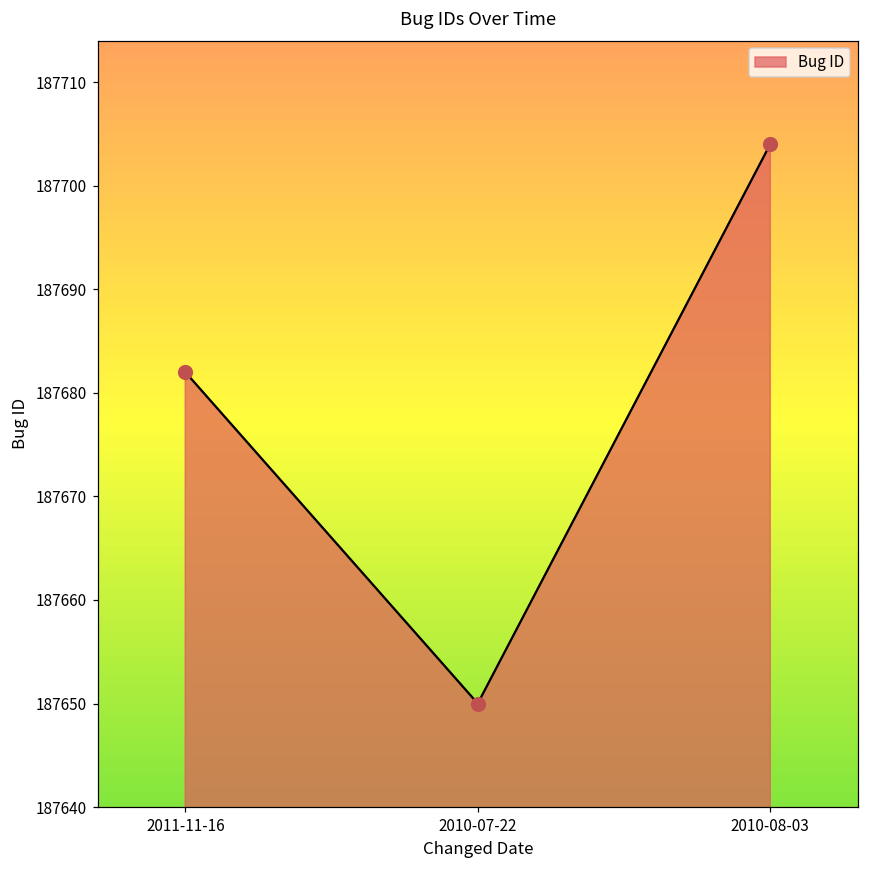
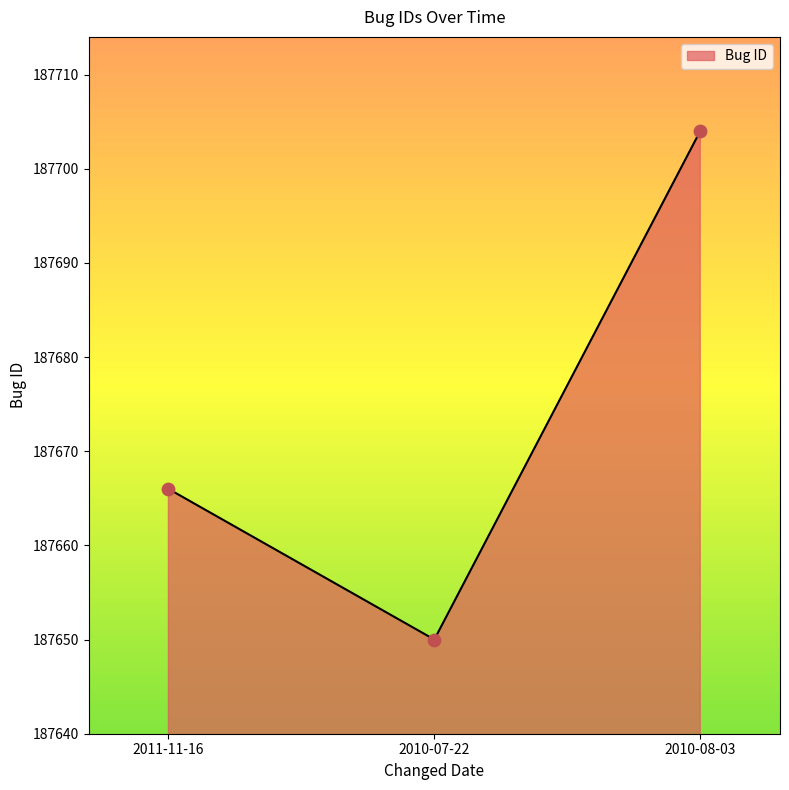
2011-11-16: 187682 -> 187666
